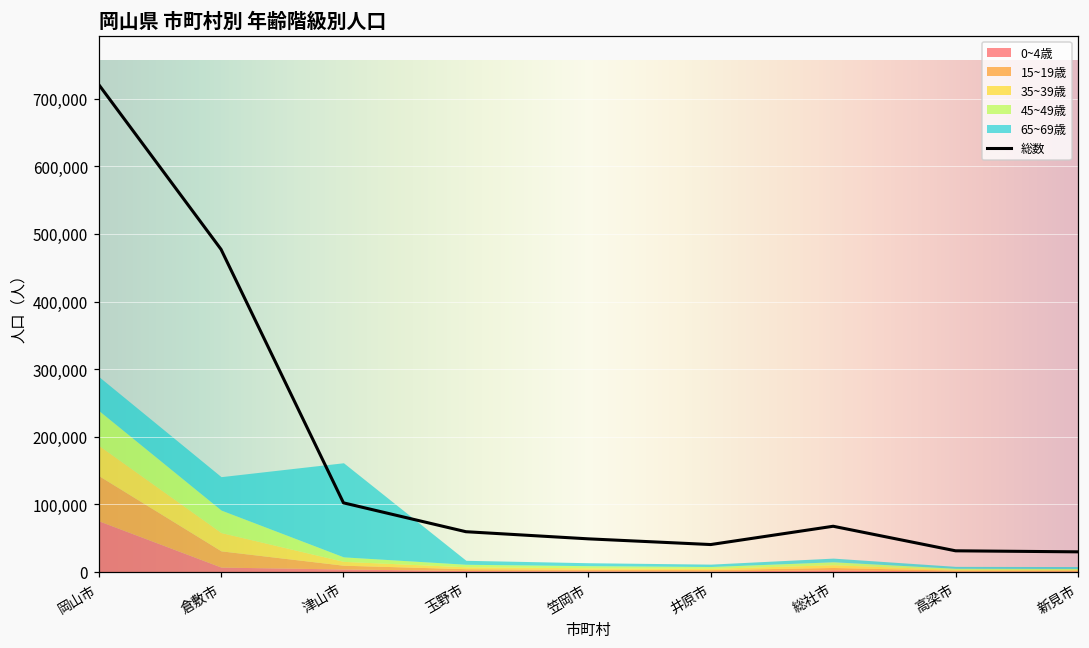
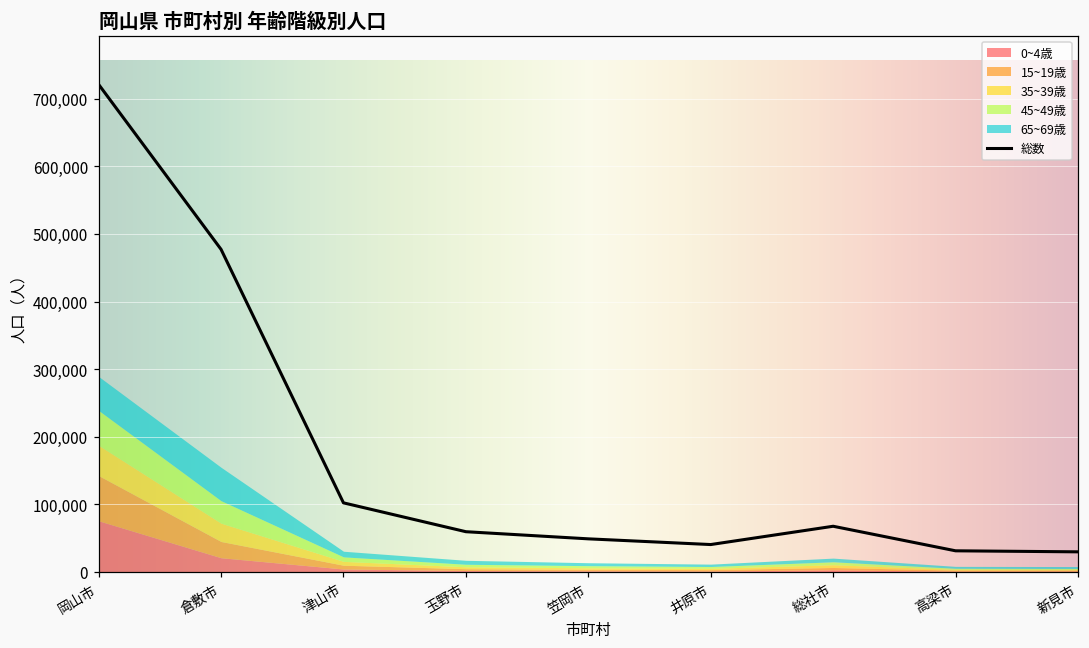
0~4歳, 倉敷市: 10,000 -> 20,000
65~69歳, 津山市: 140,000 -> 10,000
